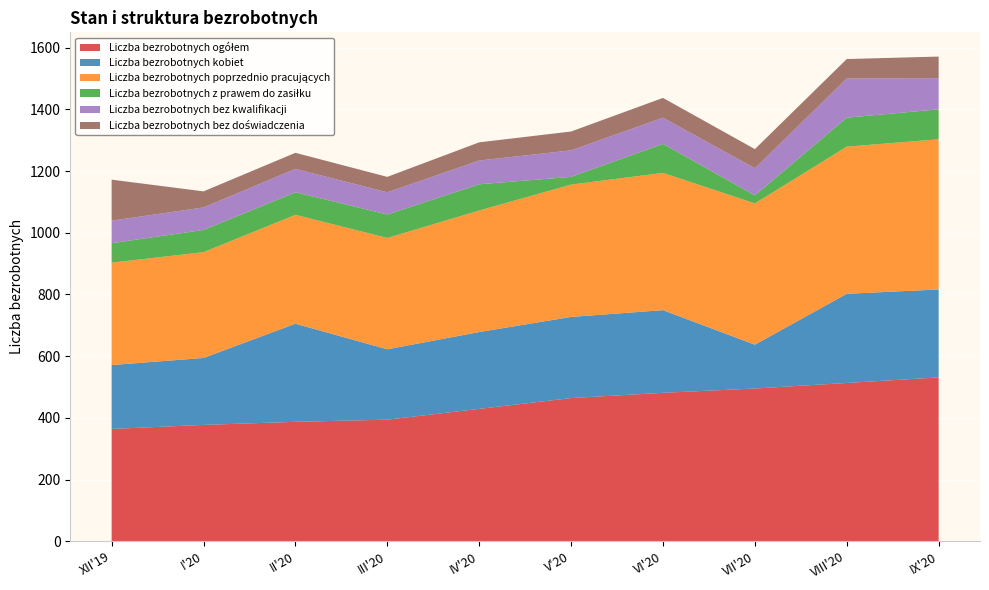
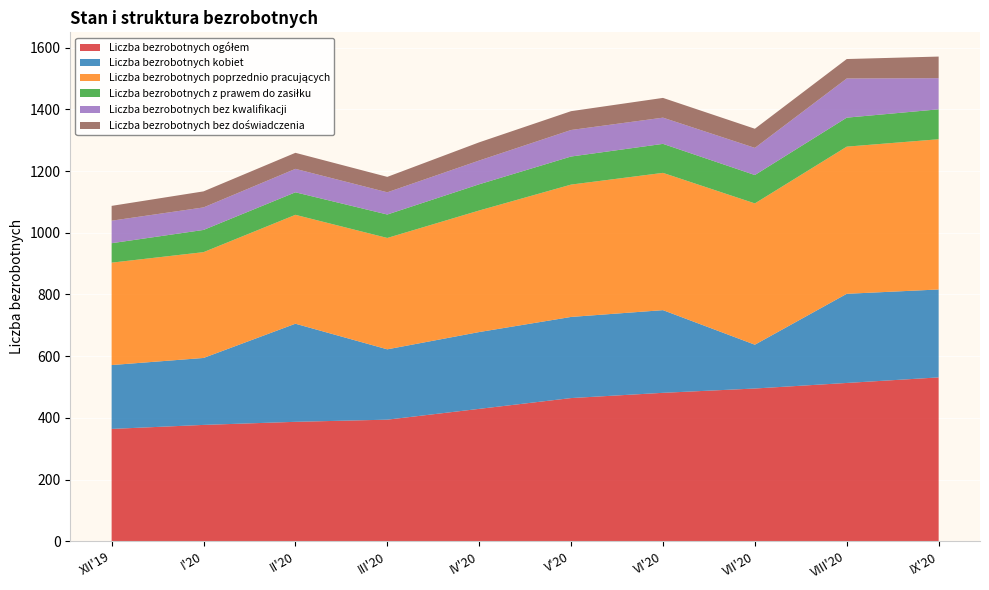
Liczba bezrobotnych bez doświadczenia, XII'19: 130 -> 50
Liczba bezrobotnych z prawem do zasiłku, V'20: 30 -> 90
Liczba bezrobotnych z prawem do zasiłku, VII'20: 30 -> 90
